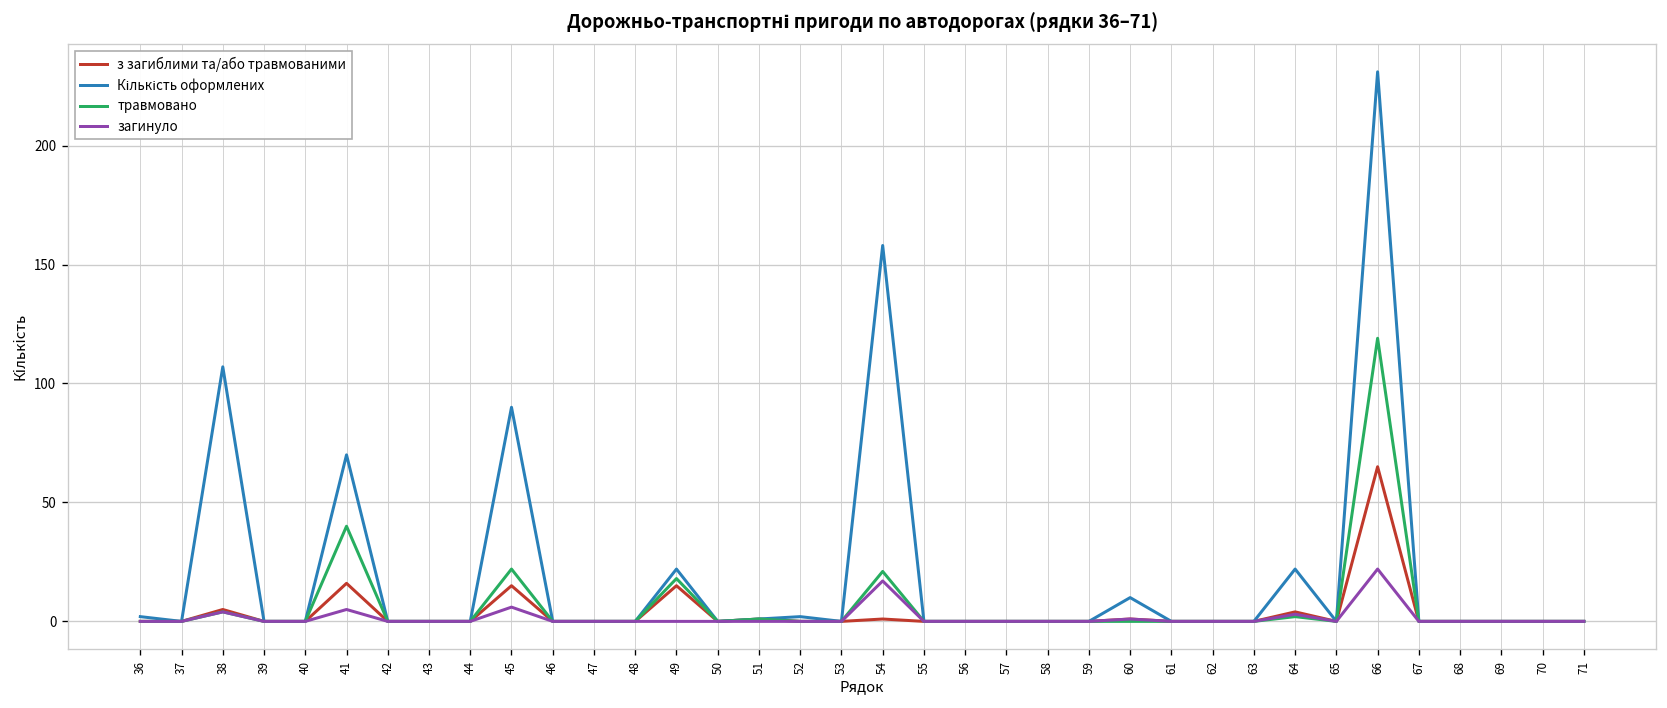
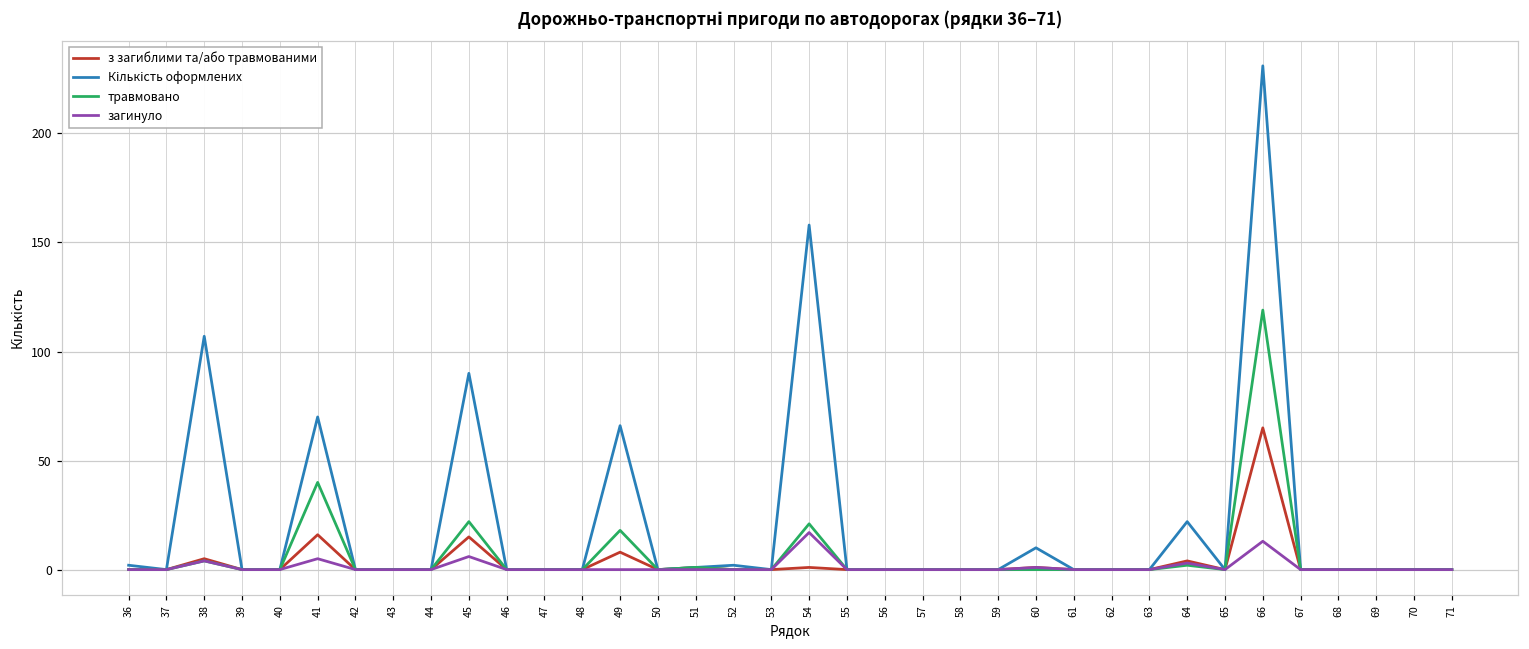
з загиблими та/або травмованими, 49: 15 -> 8
Кількість оформлених, 49: 22 -> 66
загинуло, 66: 22 -> 13
